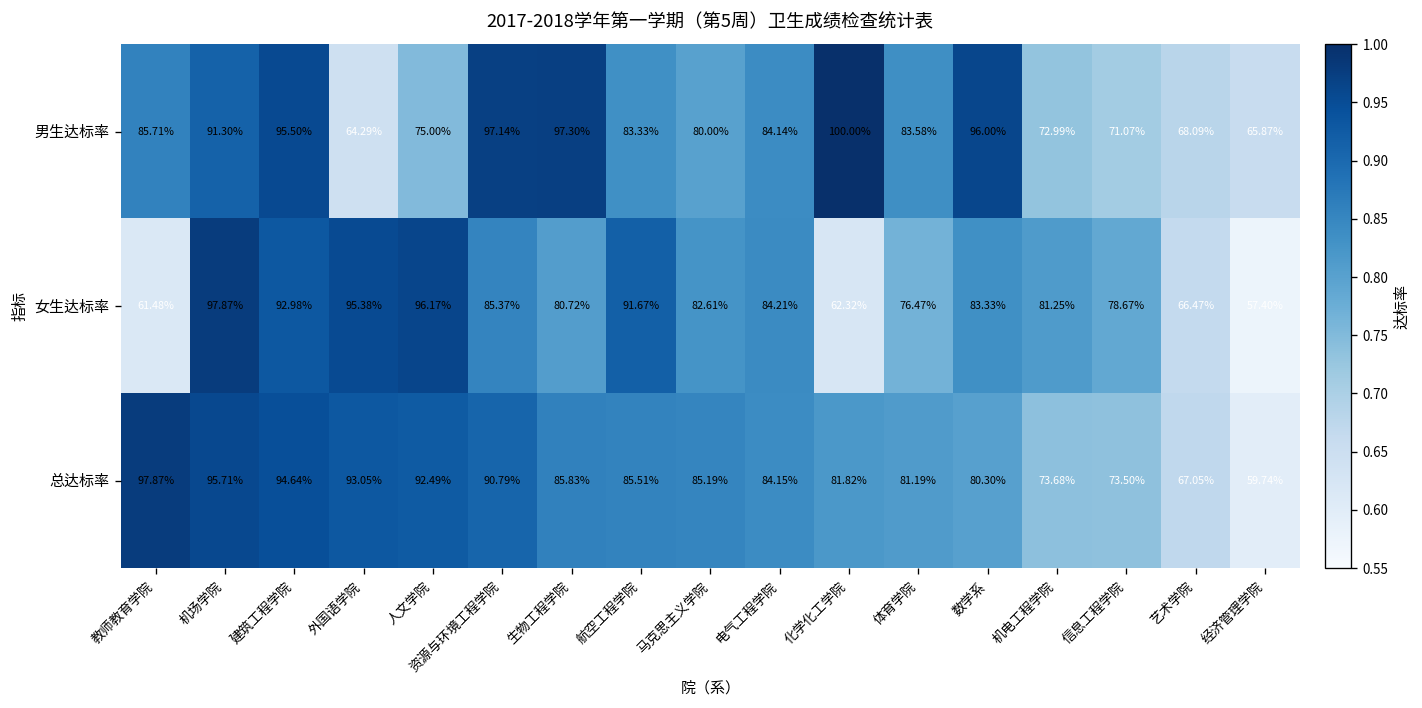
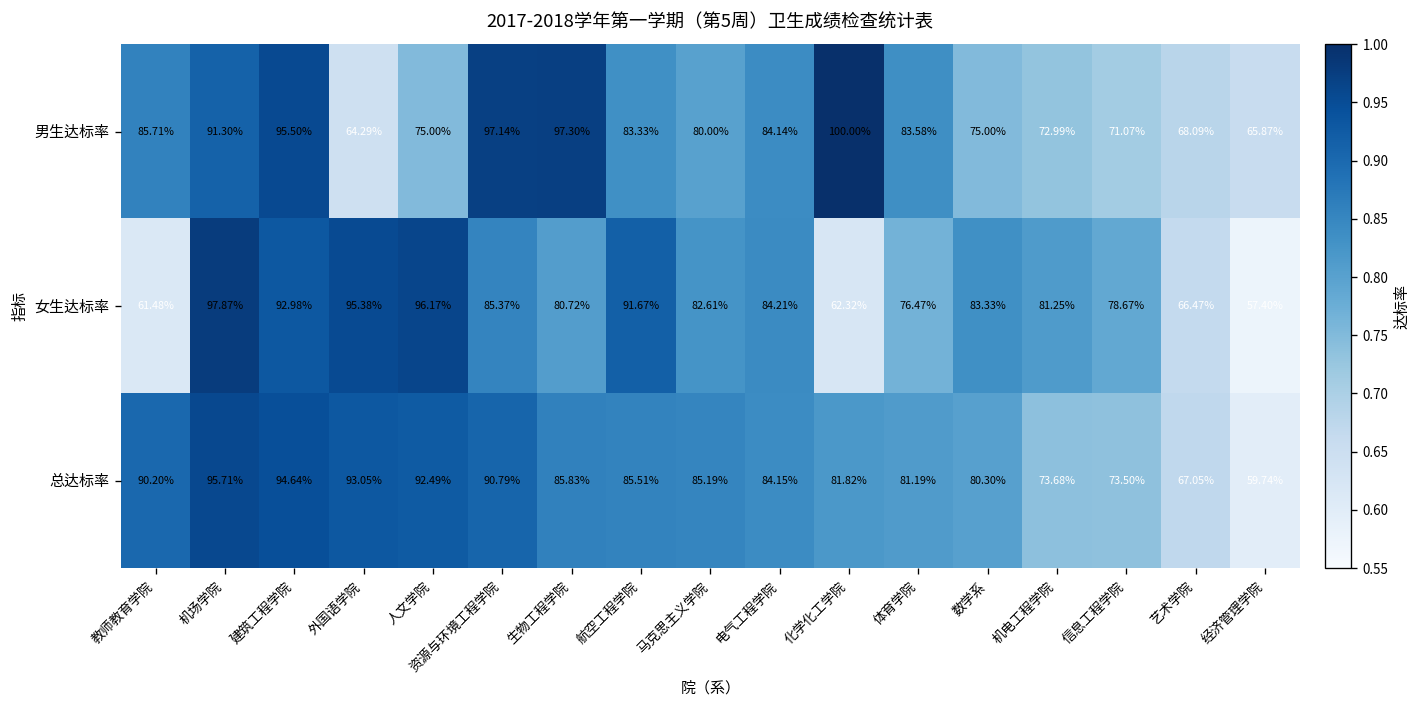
男生达标率, 数学系: 96.00% -> 75.00%
总达标率, 教师教育学院: 97.87% -> 90.20%
